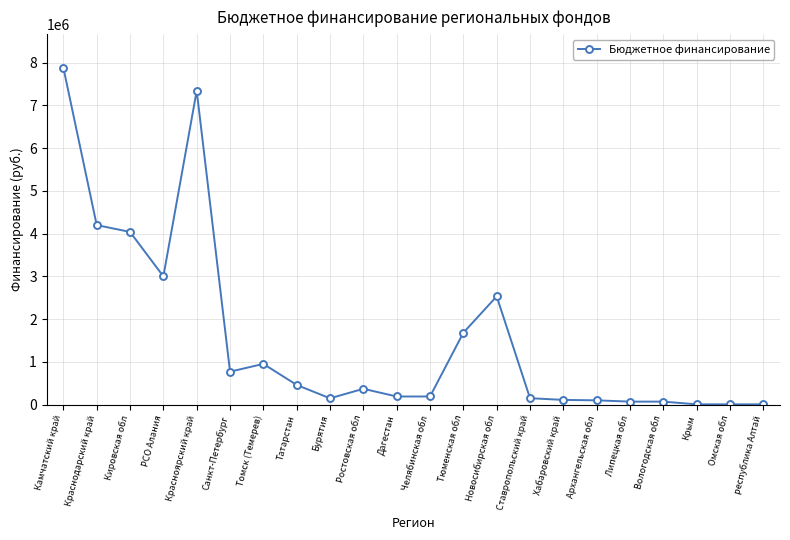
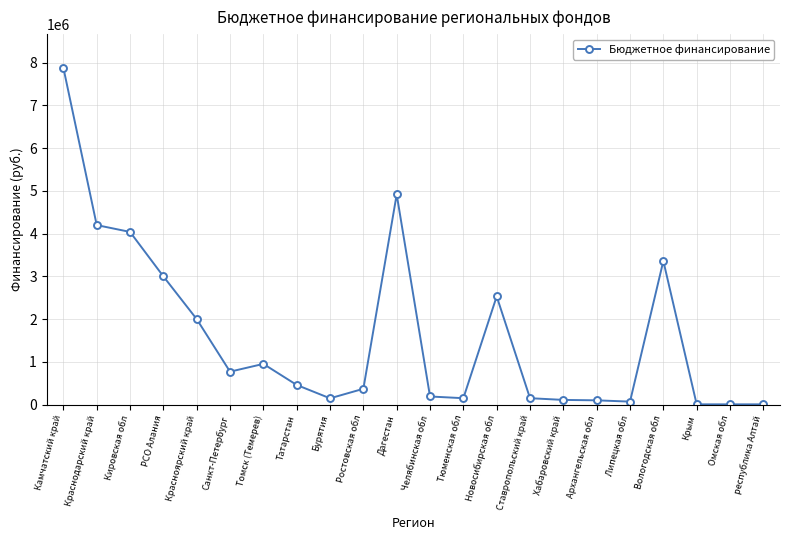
Красноярский край: 7300000 -> 2000000
Дагестан: 200000 -> 4900000
Тюменская обл: 1700000 -> 200000
Вологодская обл: 100000 -> 3400000
